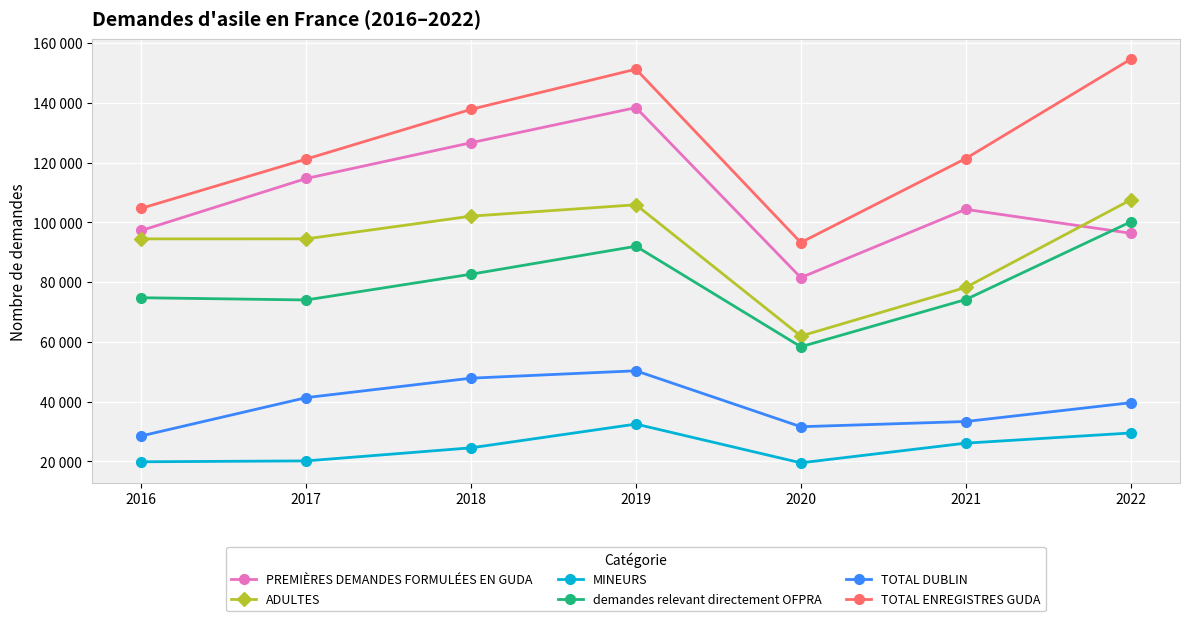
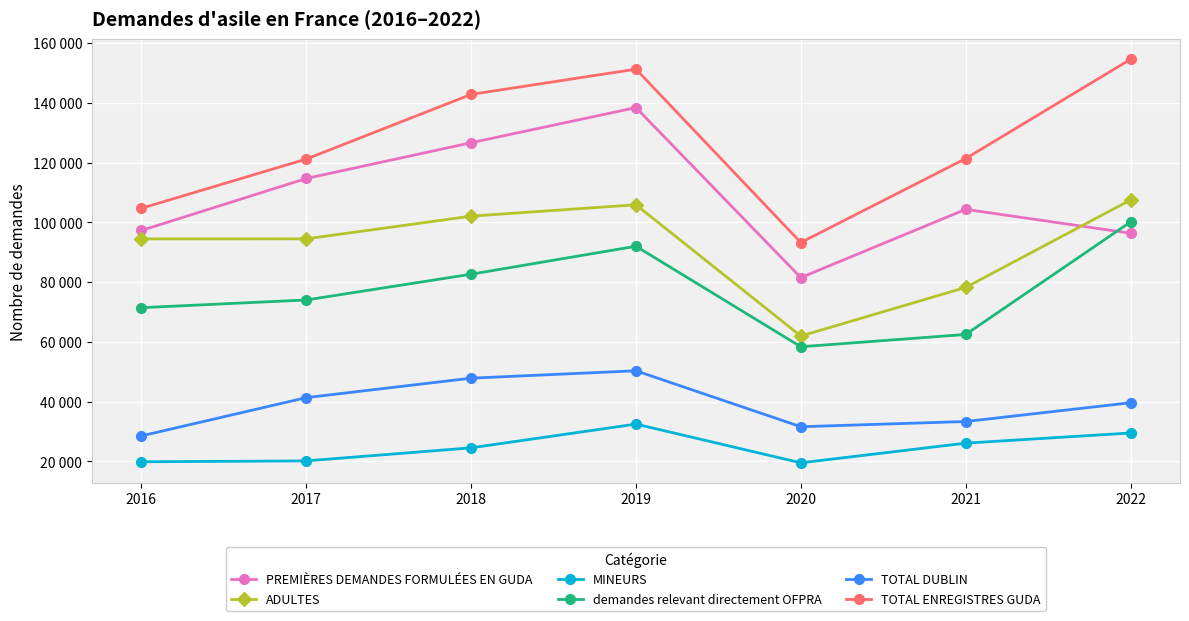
demandes relevant directement OFPRA, 2016: 75000 -> 71000
TOTAL ENREGISTRES GUDA, 2018: 138000 -> 143000
demandes relevant directement OFPRA, 2021: 74000 -> 63000
